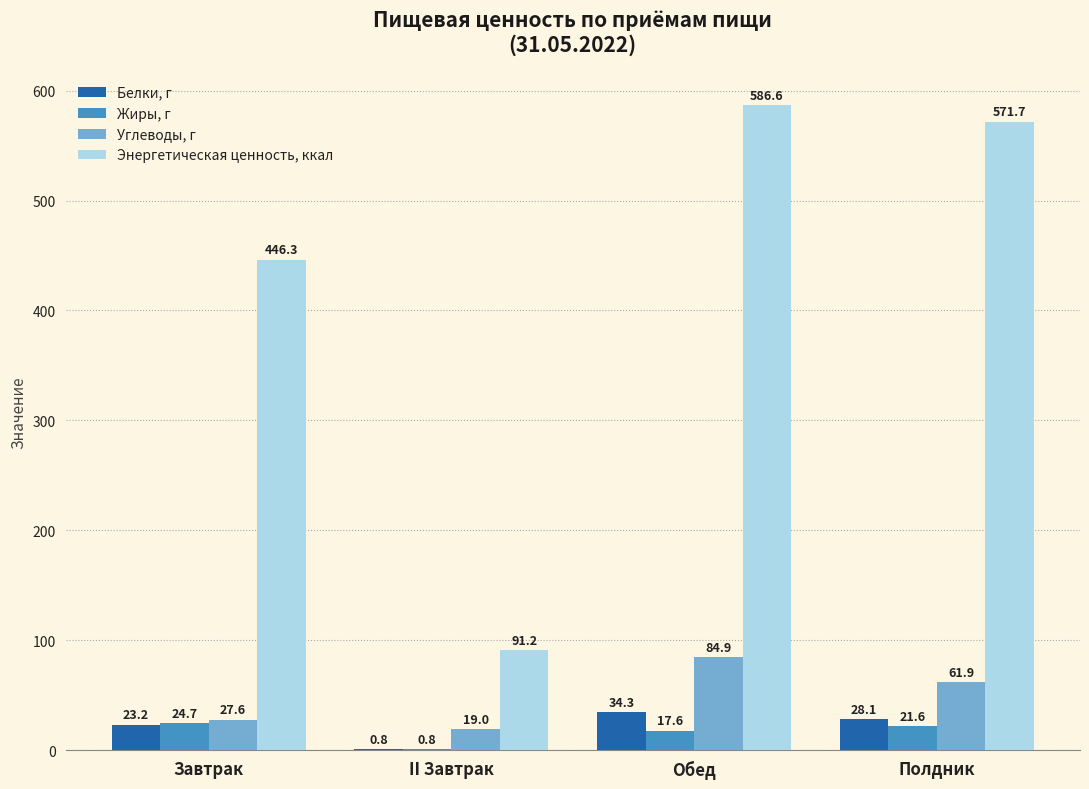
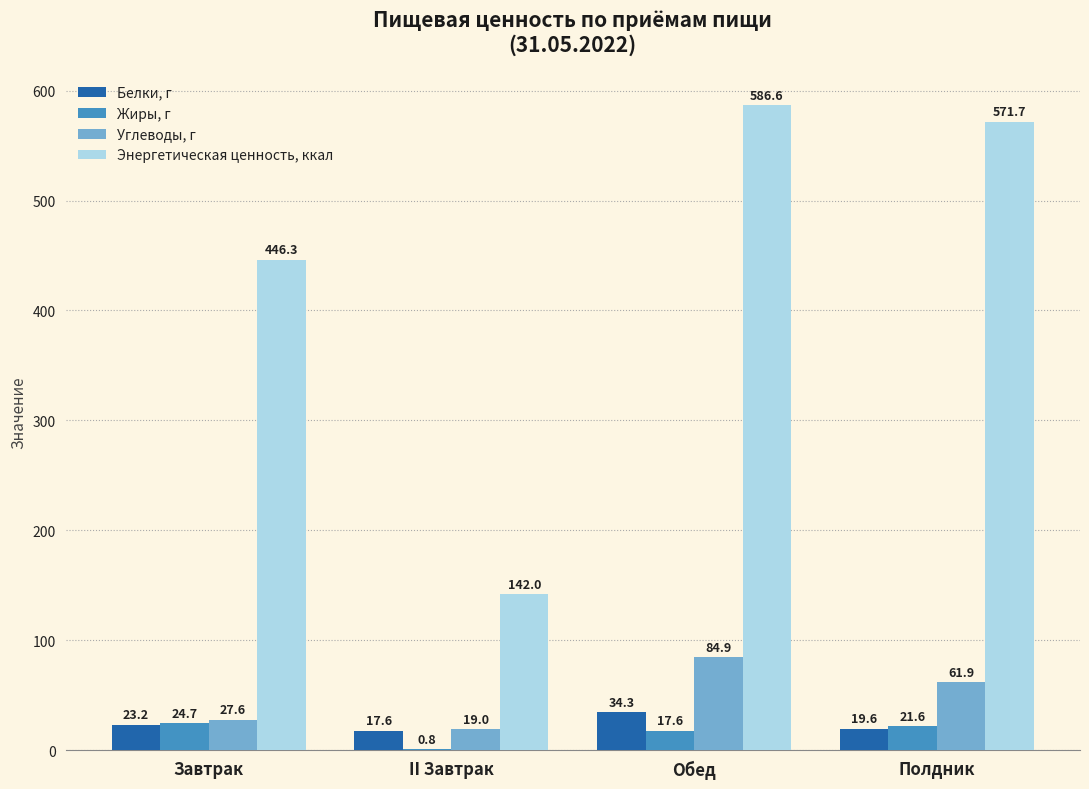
Белки, г, II Завтрак: 0.8 -> 17.6
Энергетическая ценность, ккал, II Завтрак: 91.2 -> 142.0
Белки, г, Полдник: 28.1 -> 19.6
